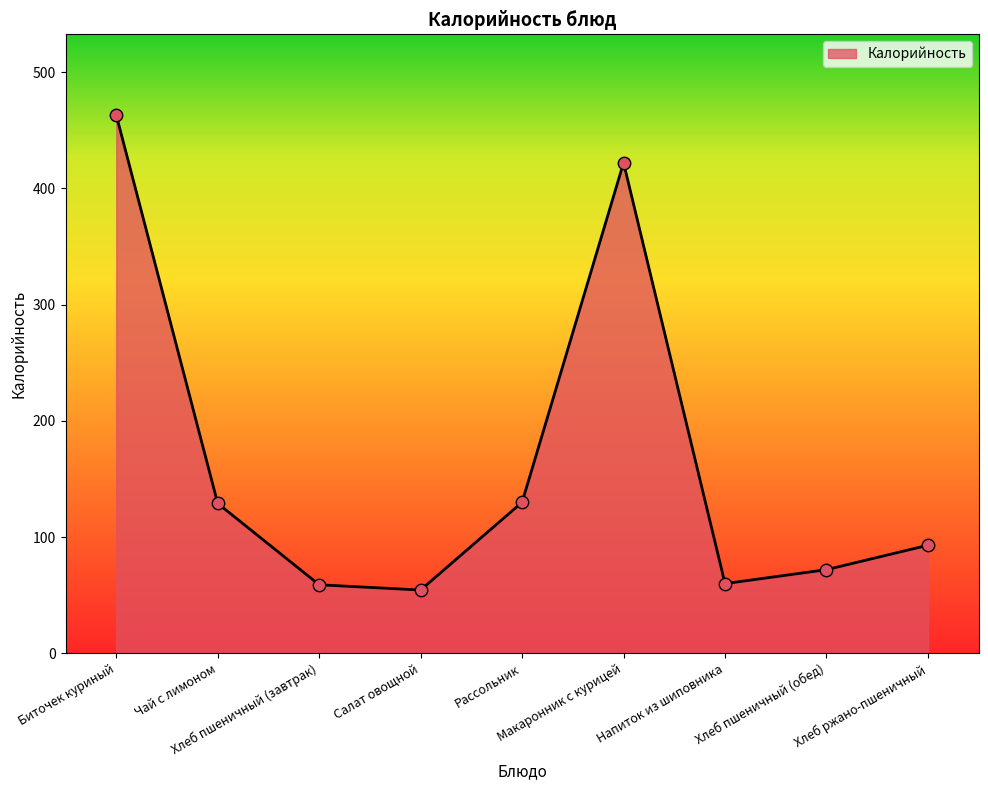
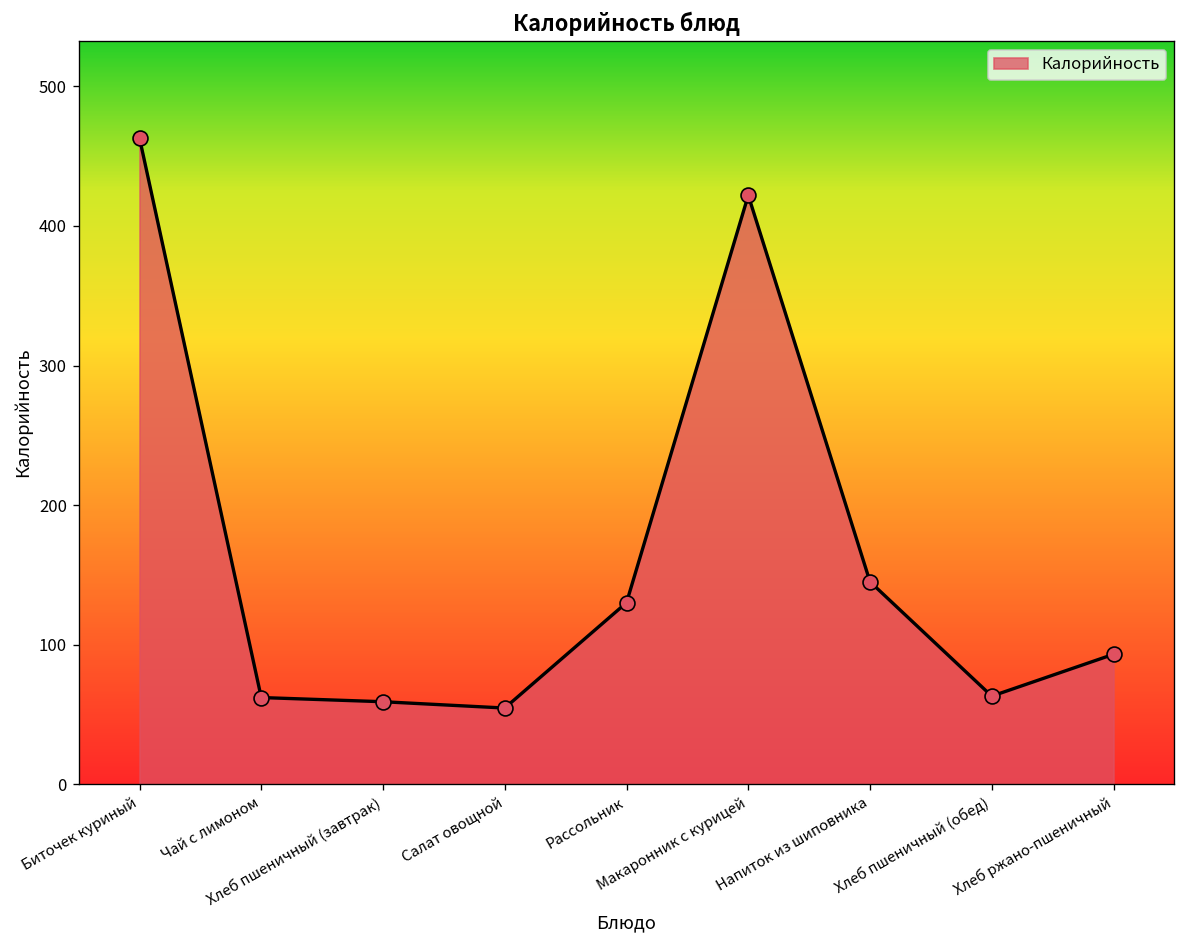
Чай с лимоном: 129 -> 62
Напиток из шиповника: 60 -> 145
Хлеб пшеничный (обед): 72 -> 63
